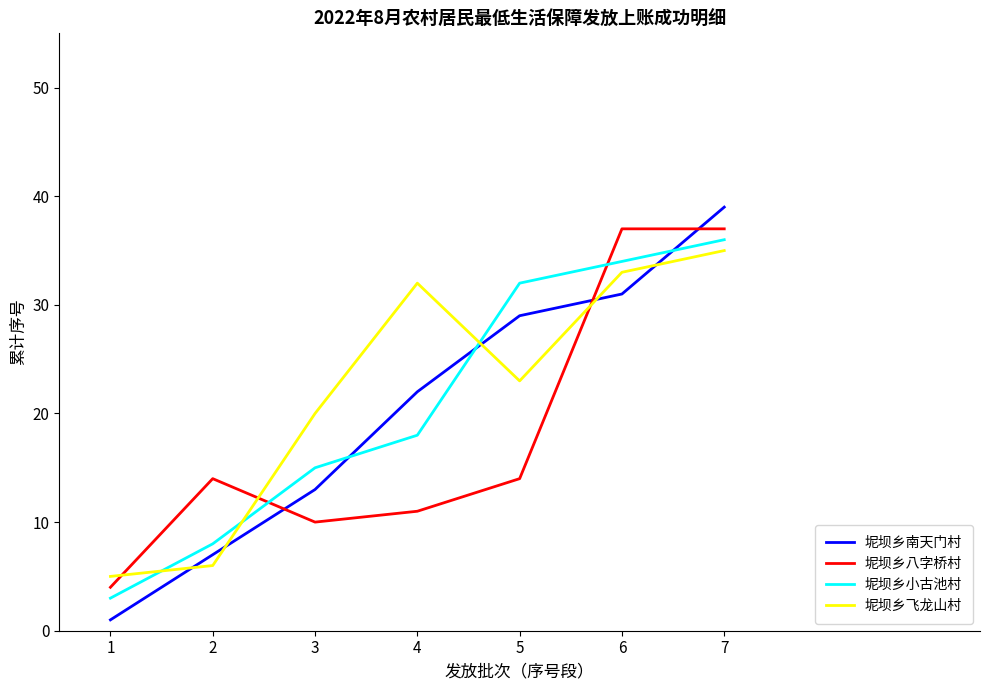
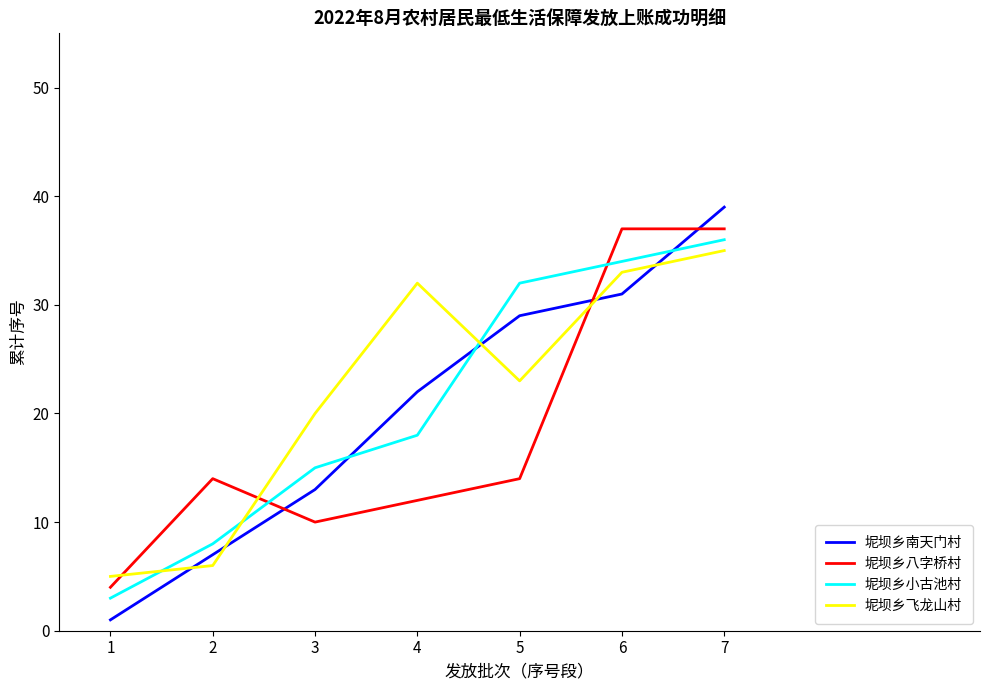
坭坝乡八字桥村, 4: 11 -> 12
